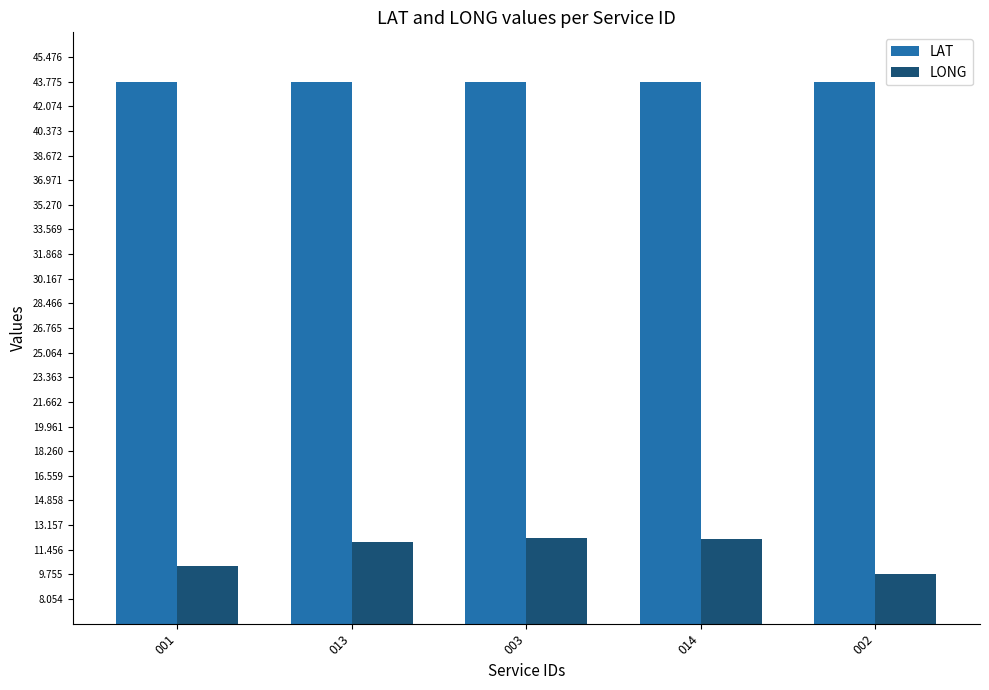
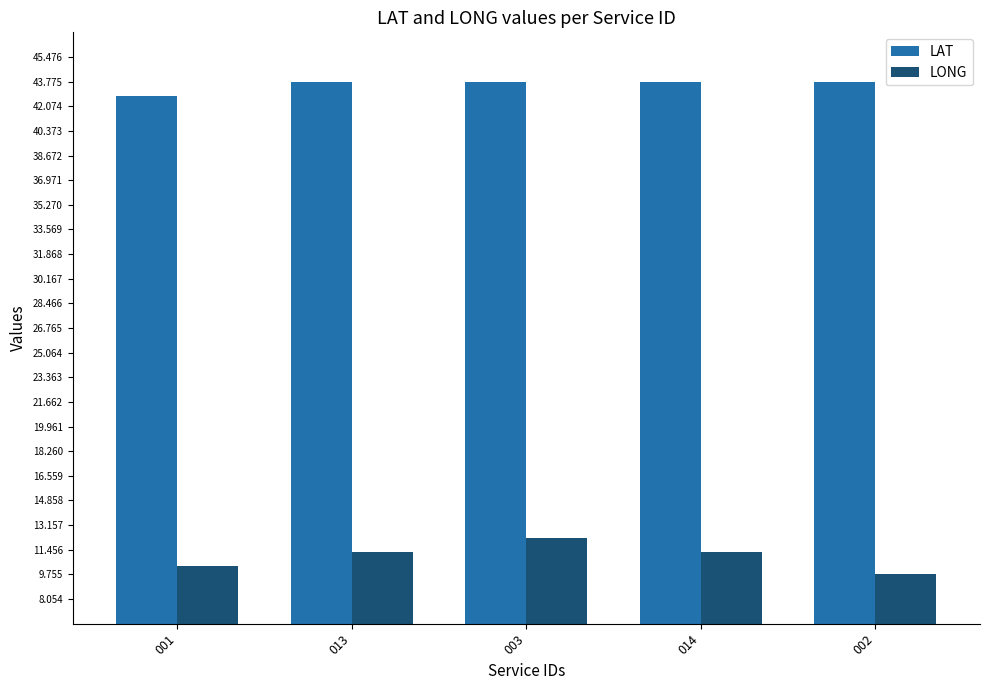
LAT, 001: 43.7 -> 42.8
LONG, 013: 12.0 -> 11.3
LONG, 014: 12.2 -> 11.3
